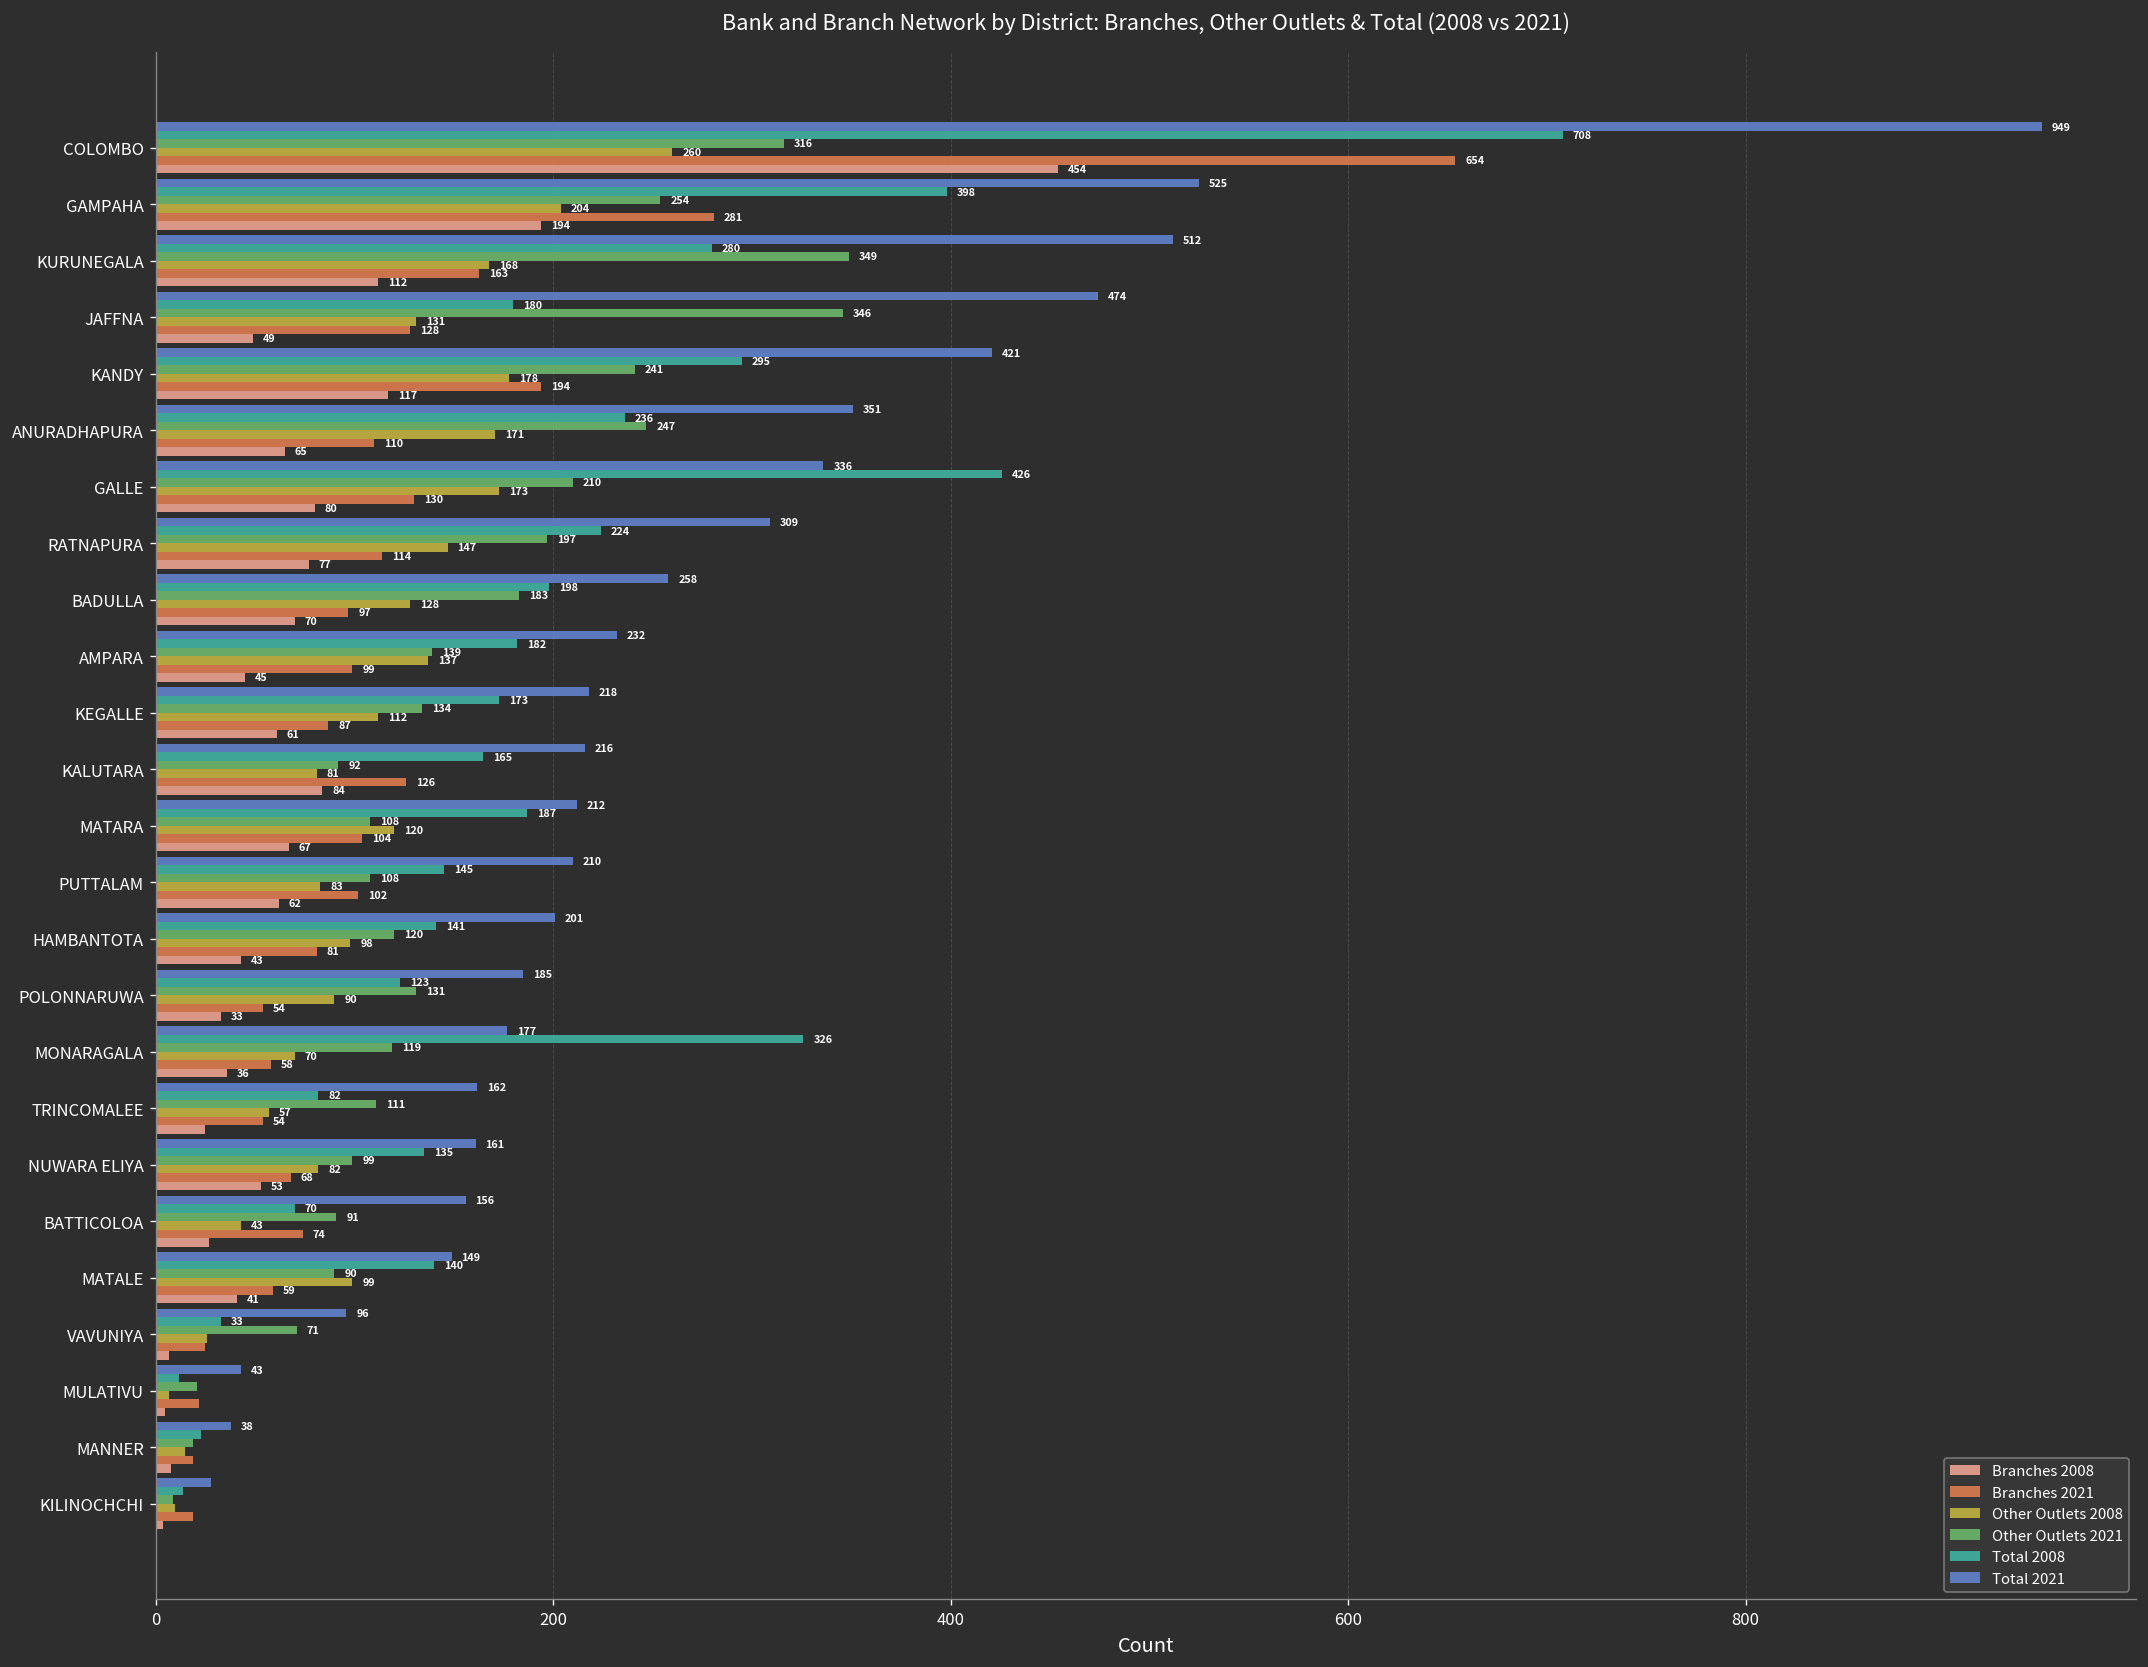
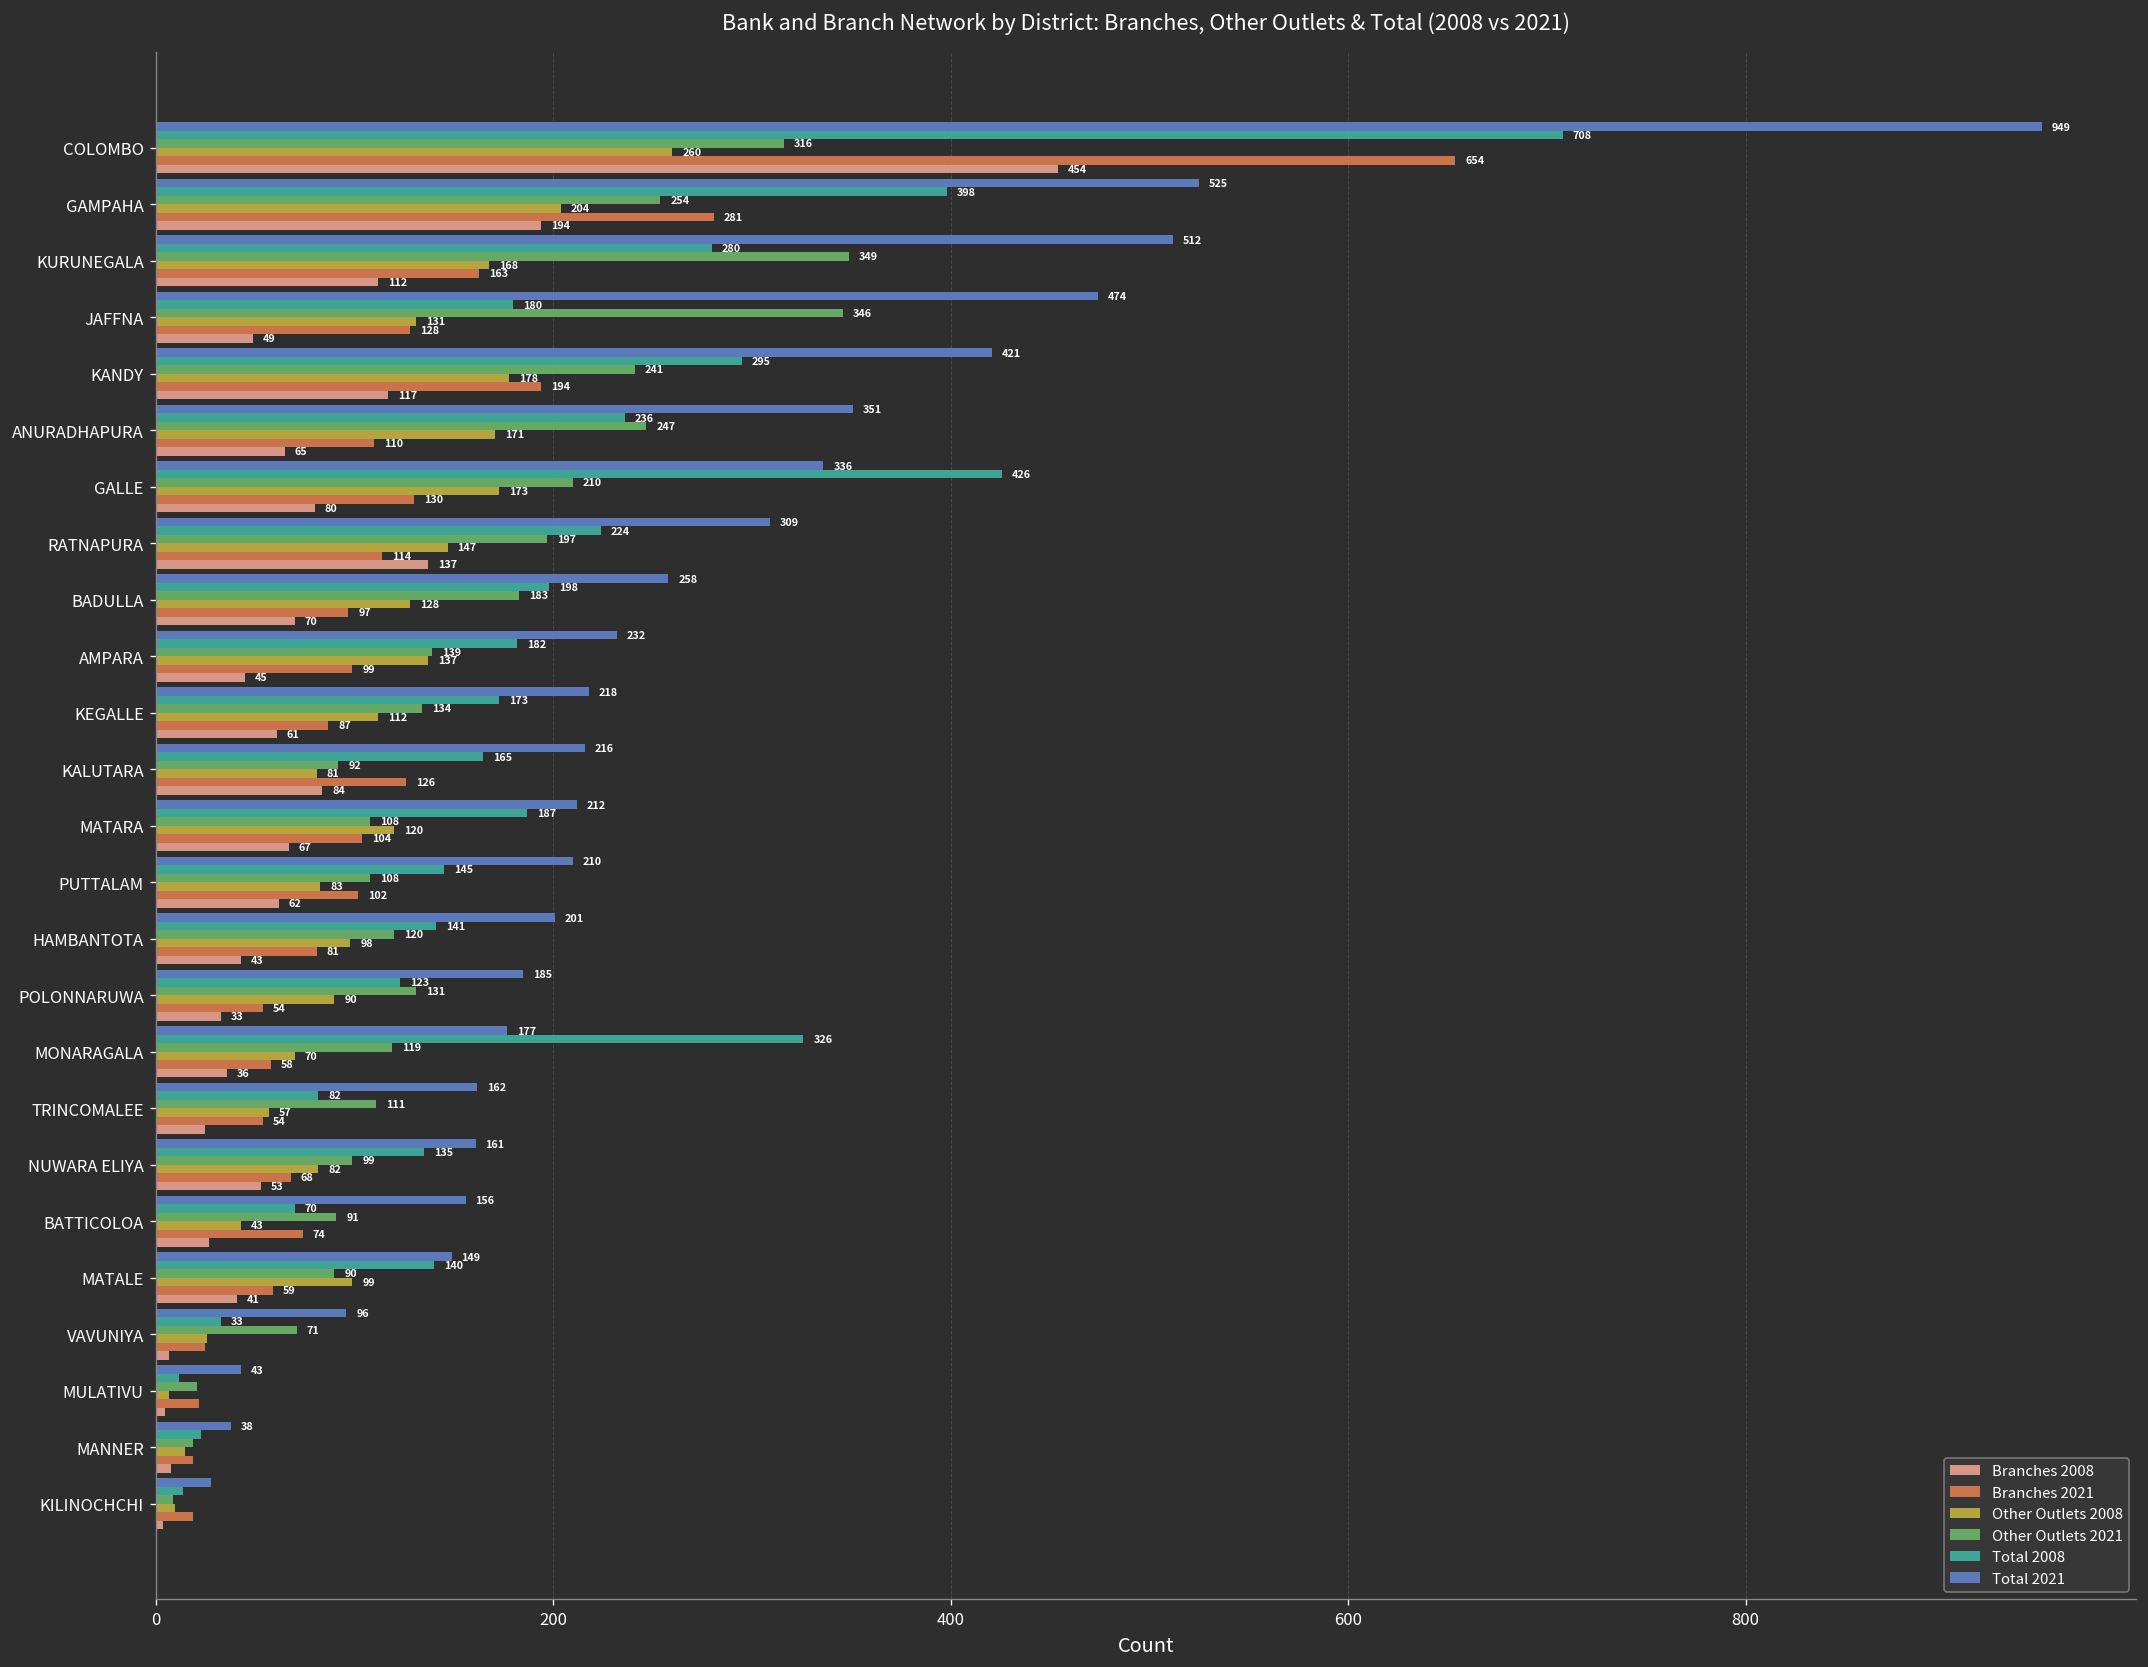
Branches 2008, RATNAPURA: 77 -> 137
